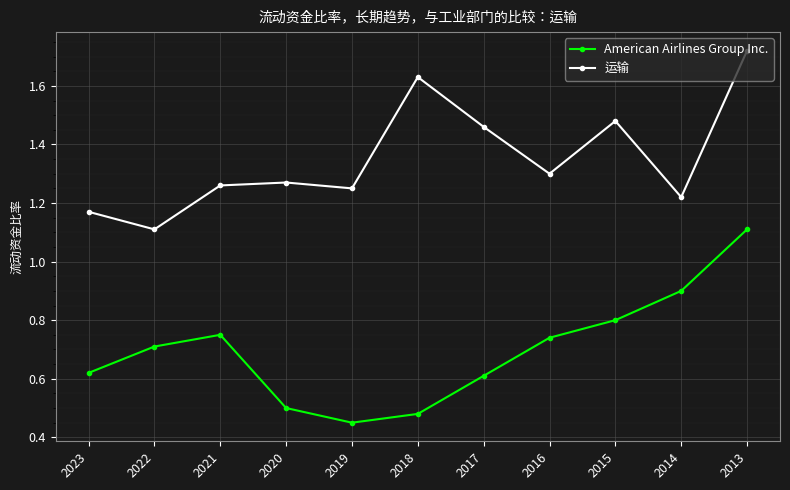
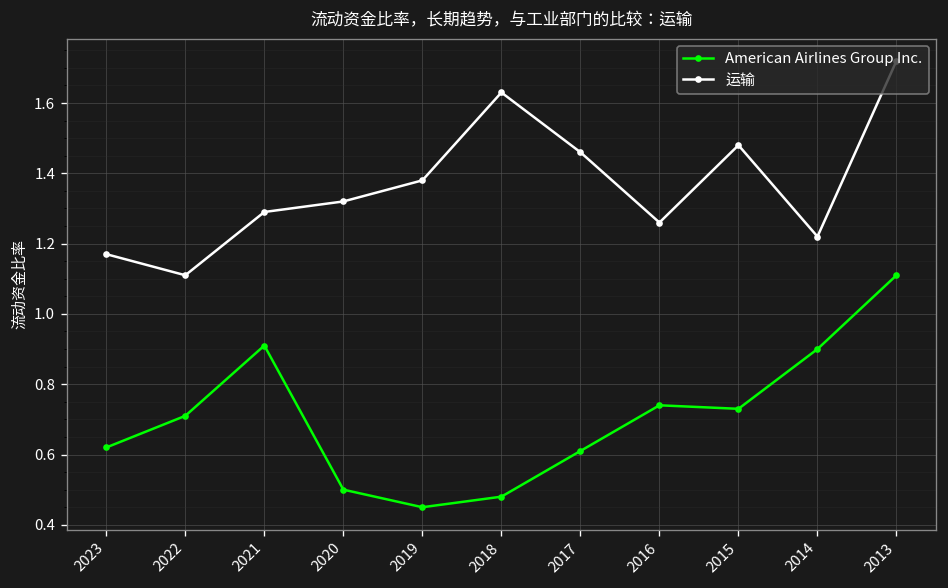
American Airlines Group Inc., 2021: 0.75 -> 0.91
运输, 2021: 1.26 -> 1.29
运输, 2020: 1.27 -> 1.32
运输, 2019: 1.25 -> 1.38
运输, 2016: 1.30 -> 1.26
American Airlines Group Inc., 2015: 0.80 -> 0.73
